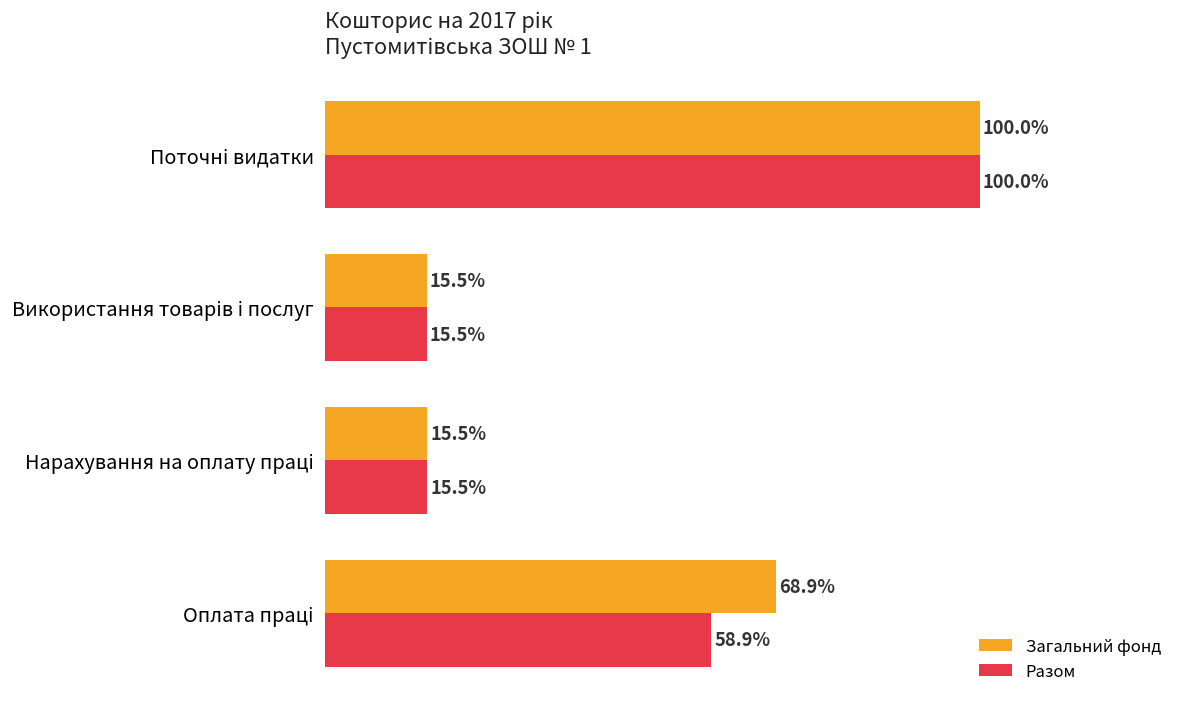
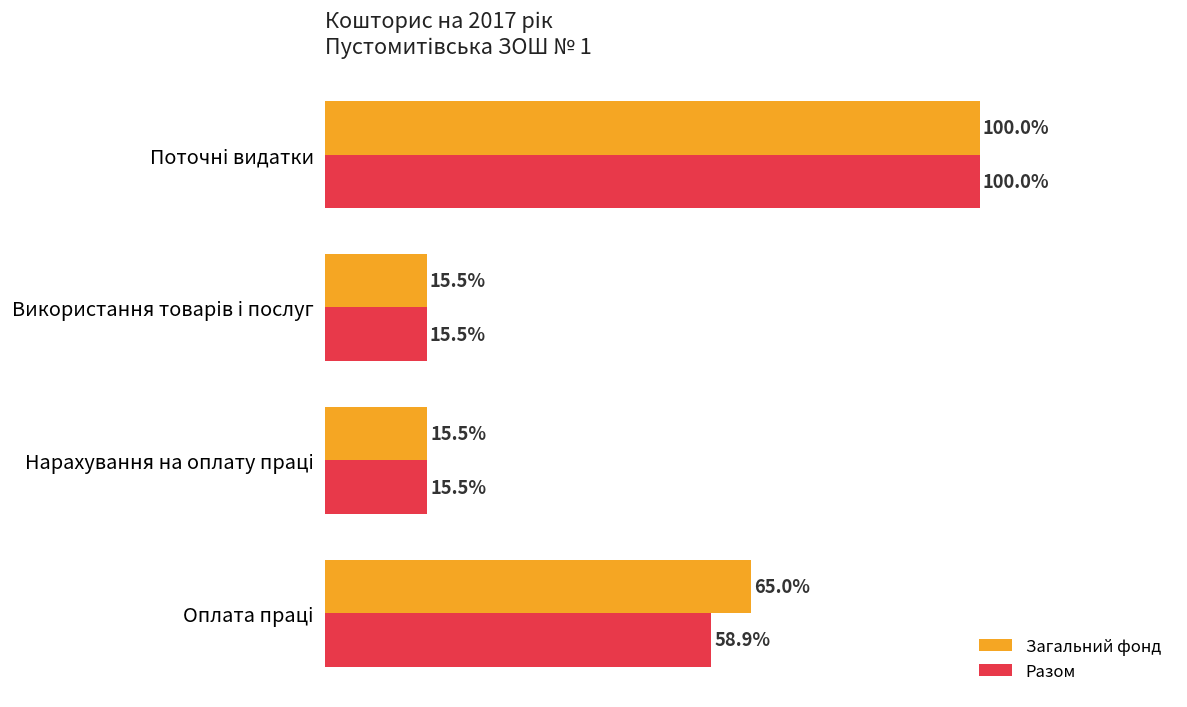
Загальний фонд, Оплата праці: 68.9% -> 65.0%
